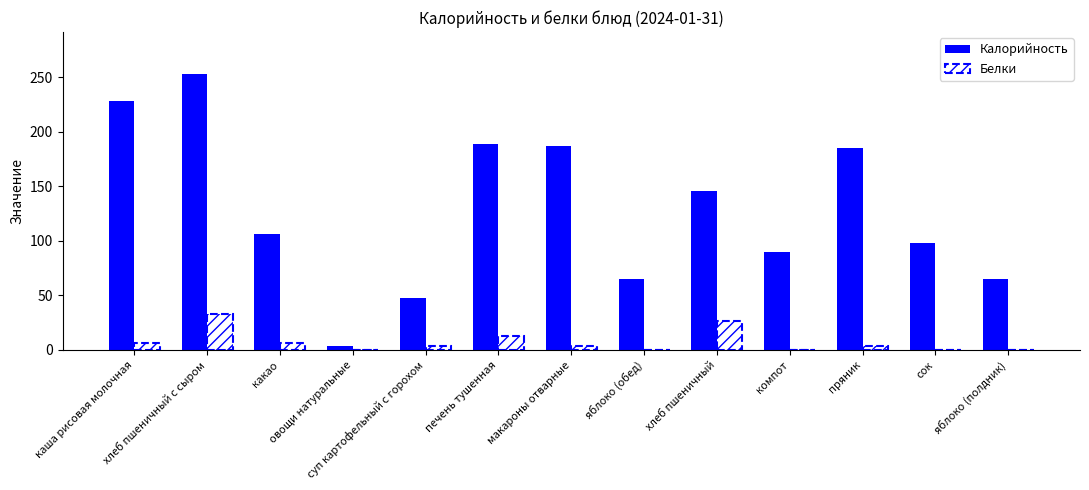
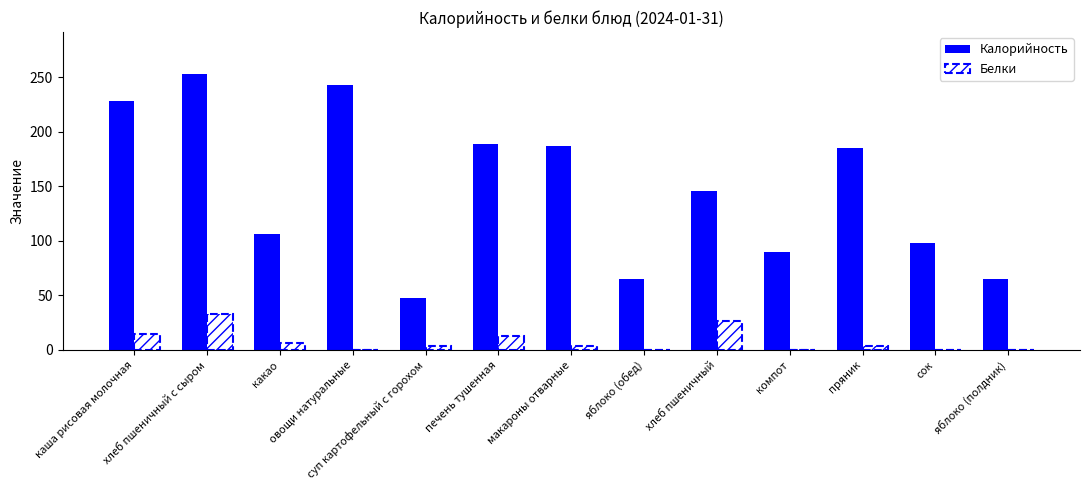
Белки, каша рисовая молочная: 6 -> 15
Калорийность, овощи натуральные: 4 -> 243
